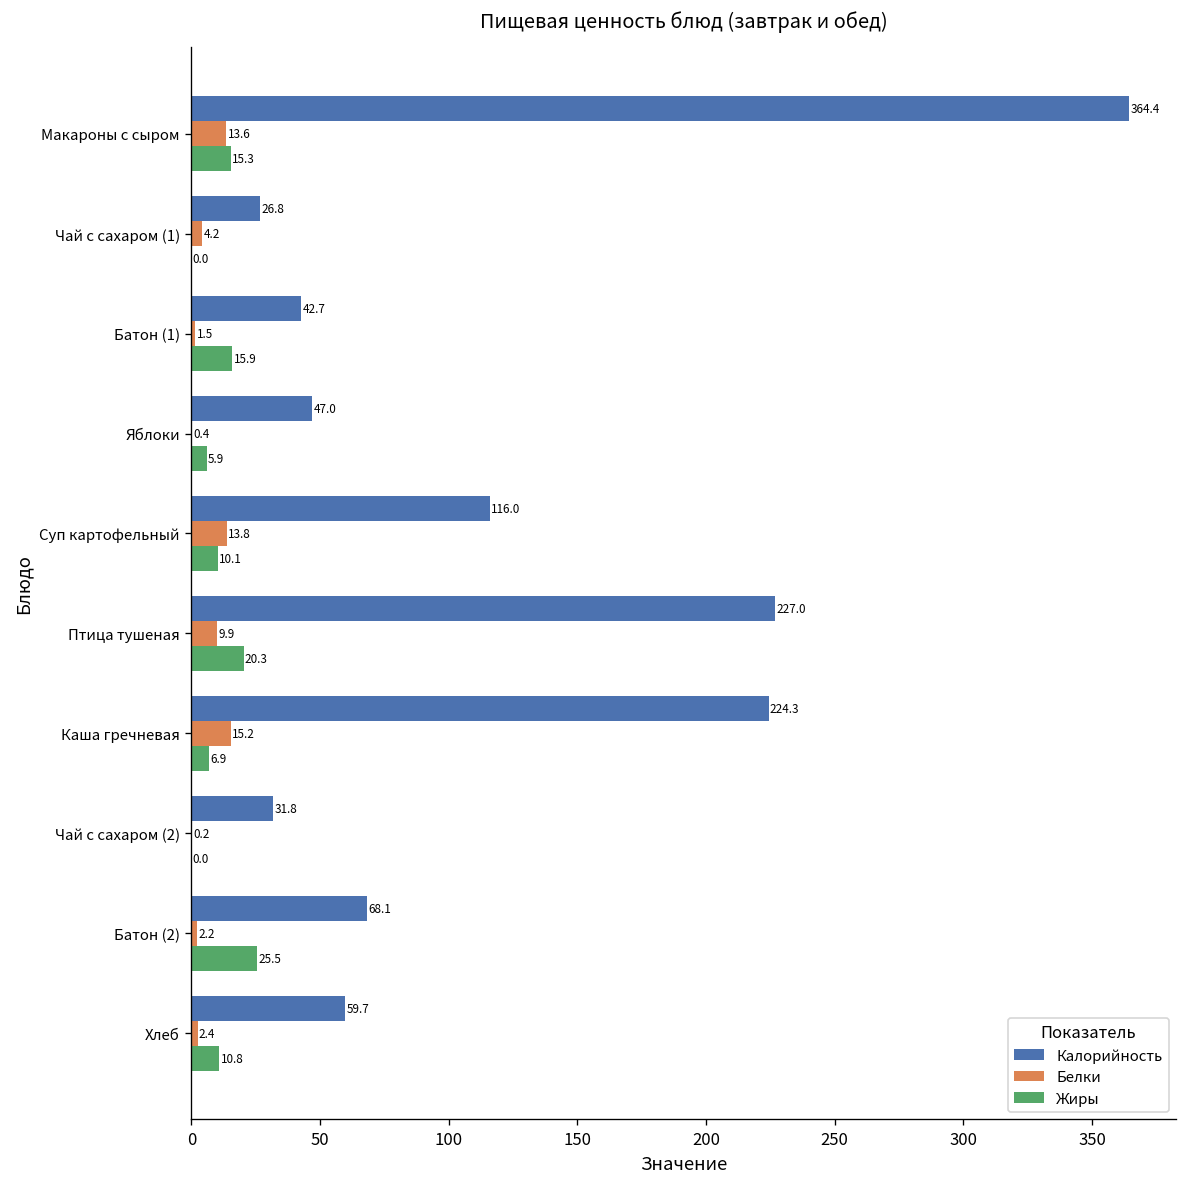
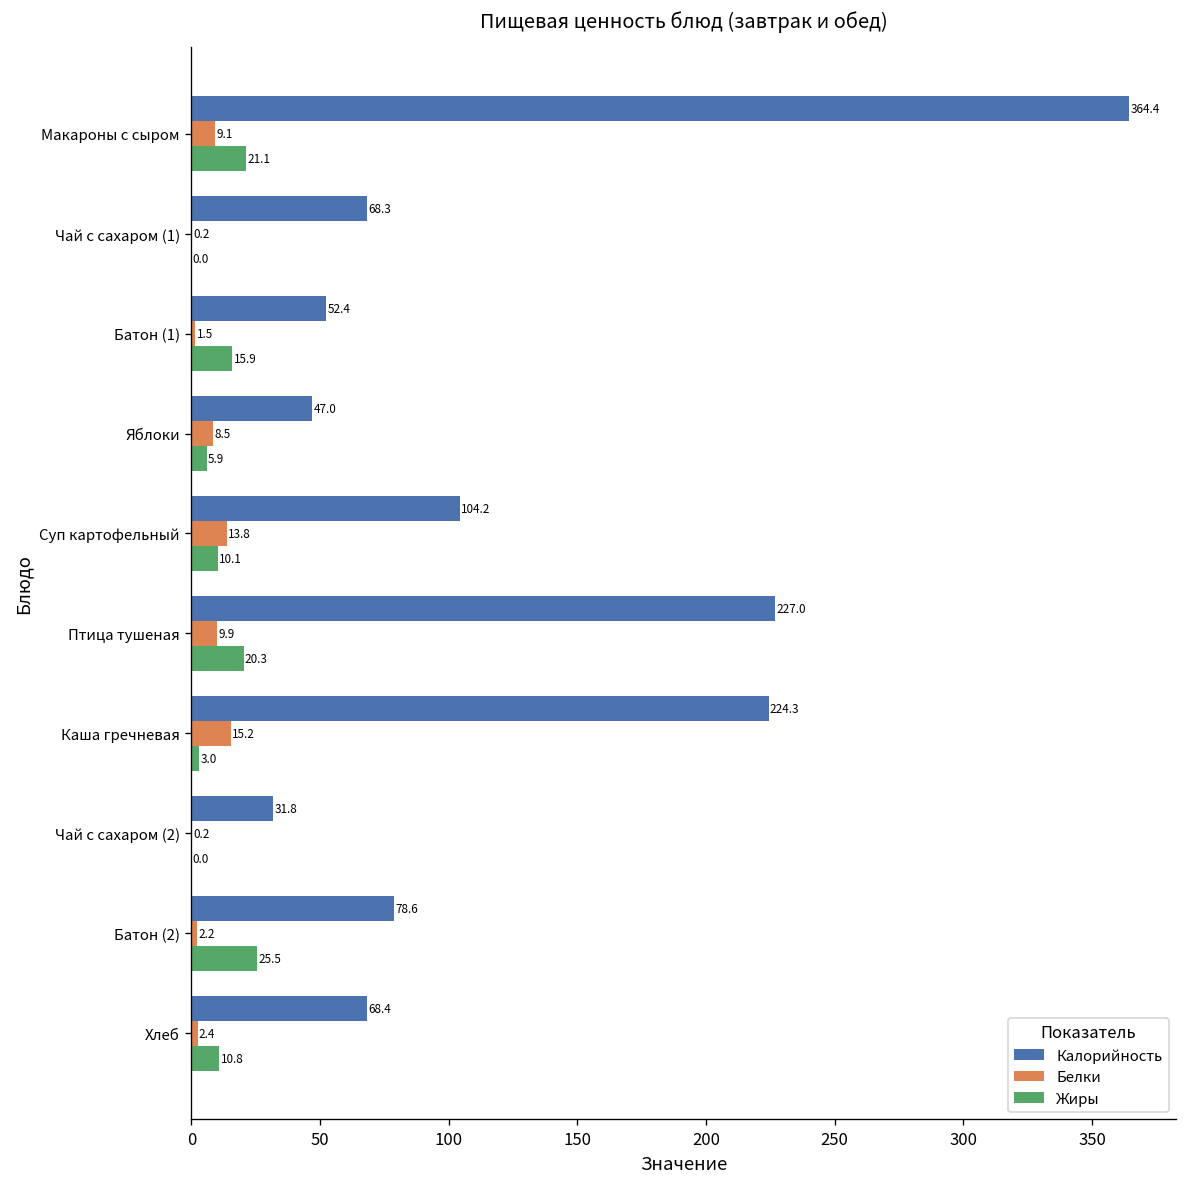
Белки, Макароны с сыром: 13.6 -> 9.1
Жиры, Макароны с сыром: 15.3 -> 21.1
Калорийность, Чай с сахаром (1): 26.8 -> 68.3
Белки, Чай с сахаром (1): 4.2 -> 0.2
Калорийность, Батон (1): 42.7 -> 52.4
Белки, Яблоки: 0.4 -> 8.5
Калорийность, Суп картофельный: 116.0 -> 104.2
Жиры, Каша гречневая: 6.9 -> 3.0
Калорийность, Батон (2): 68.1 -> 78.6
Калорийность, Хлеб: 59.7 -> 68.4
